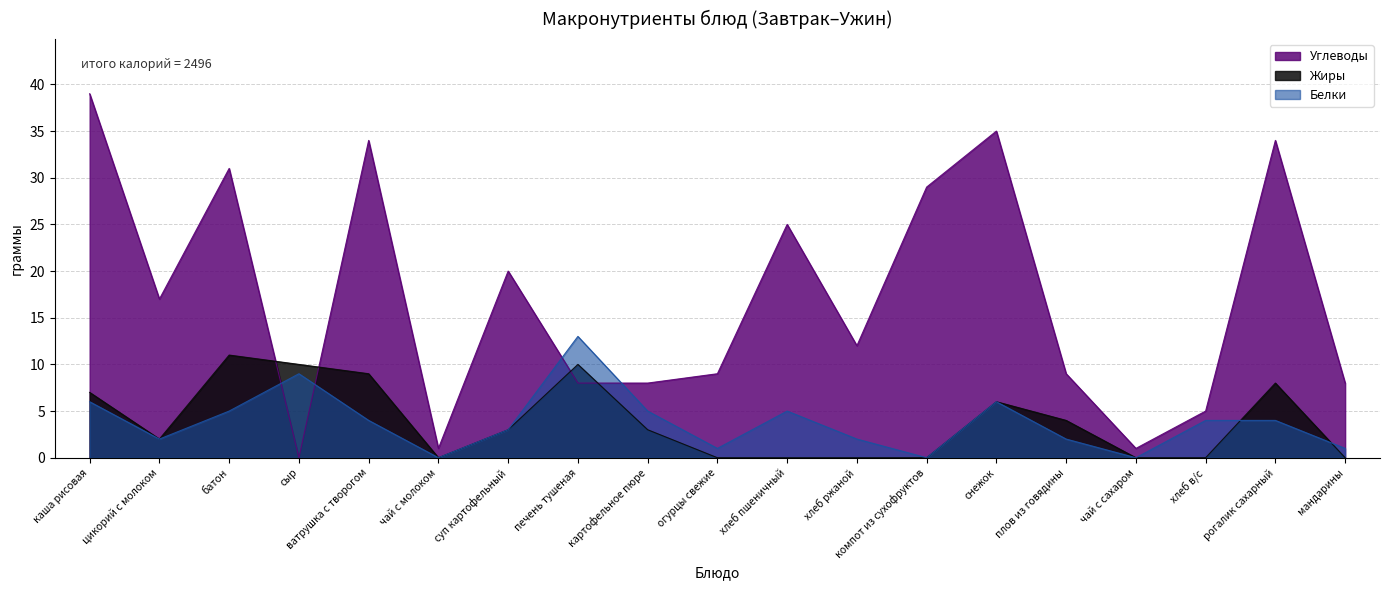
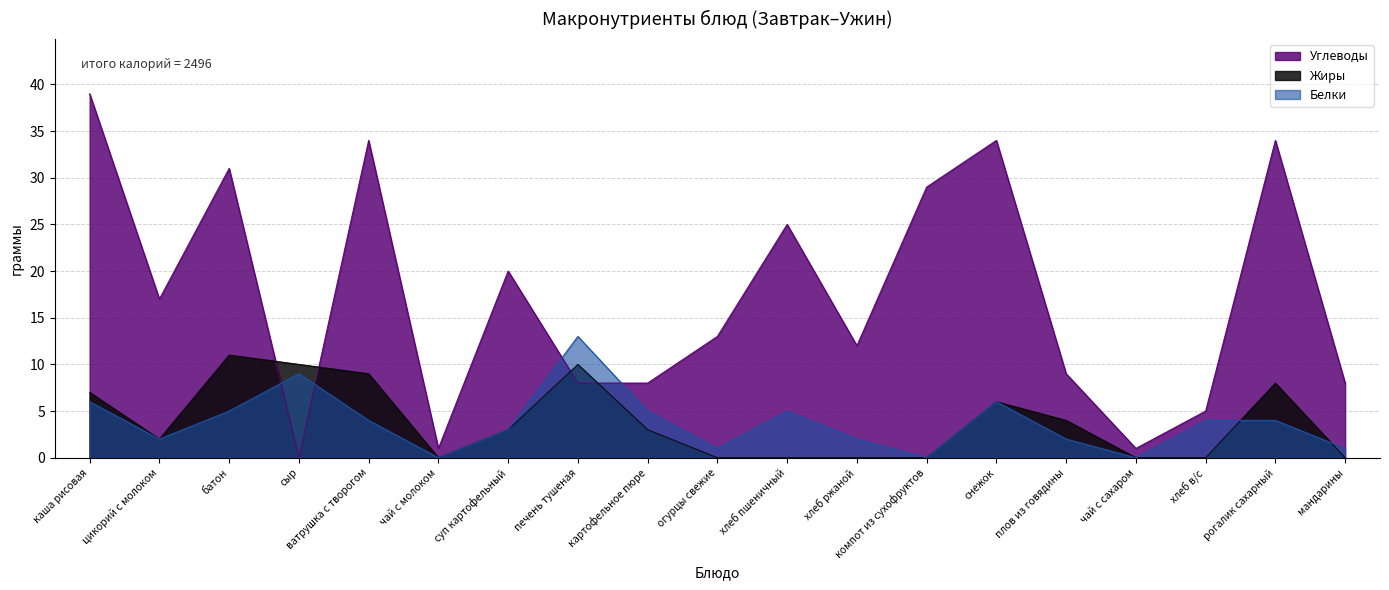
Углеводы, огурцы свежие: 9 -> 13
Углеводы, снежок: 35 -> 34
